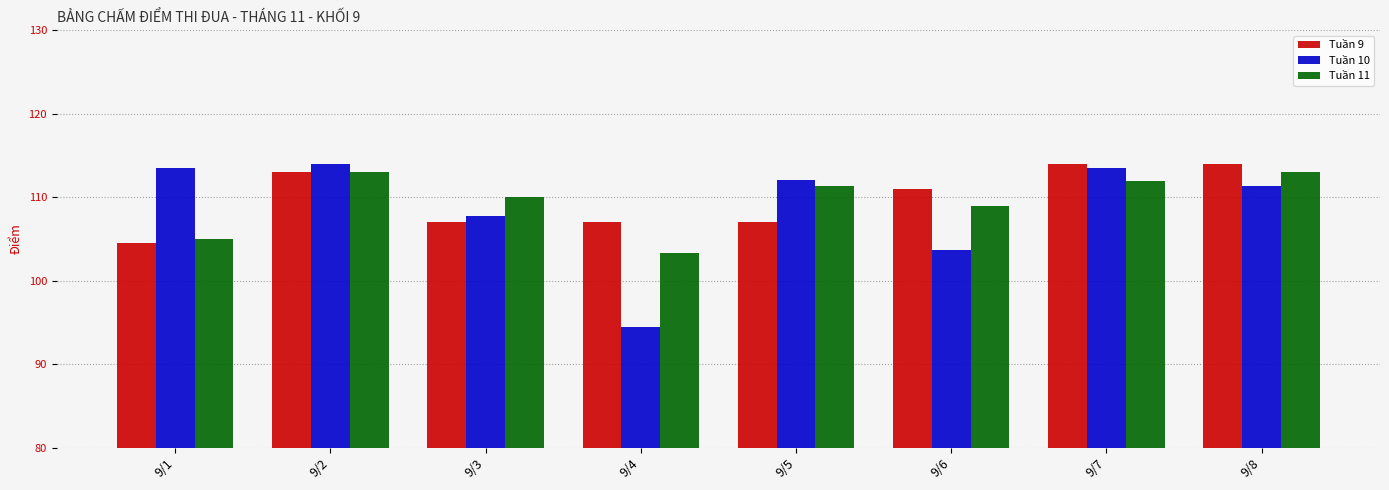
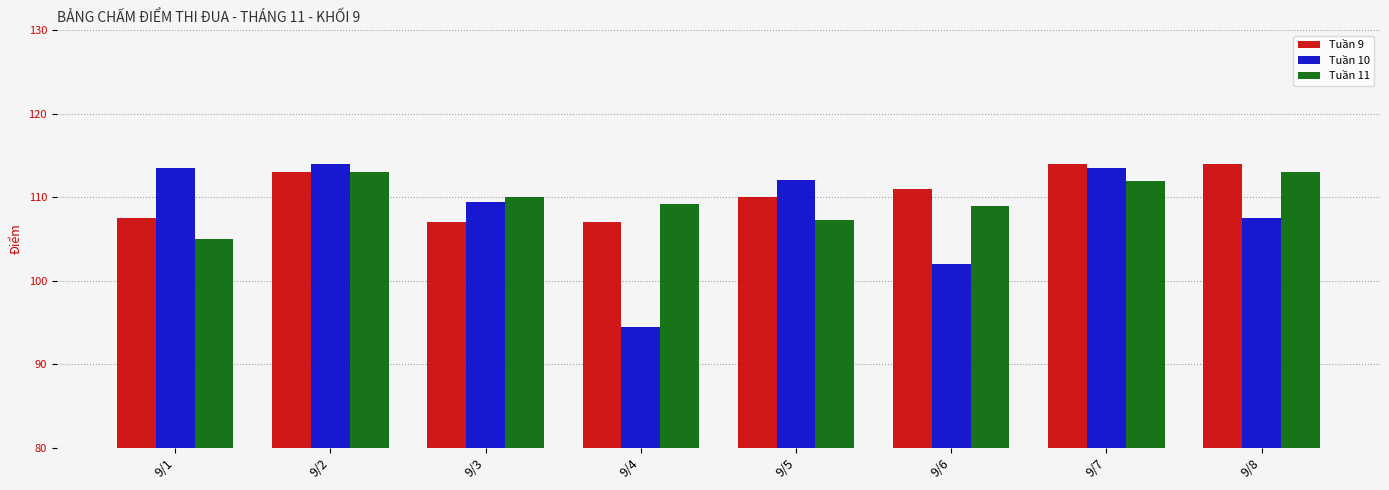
Tuần 9, 9/1: 104 -> 107
Tuần 10, 9/3: 108 -> 109
Tuần 11, 9/4: 103 -> 109
Tuần 9, 9/5: 107 -> 110
Tuần 11, 9/5: 111 -> 107
Tuần 10, 9/6: 104 -> 102
Tuần 10, 9/8: 111 -> 108
